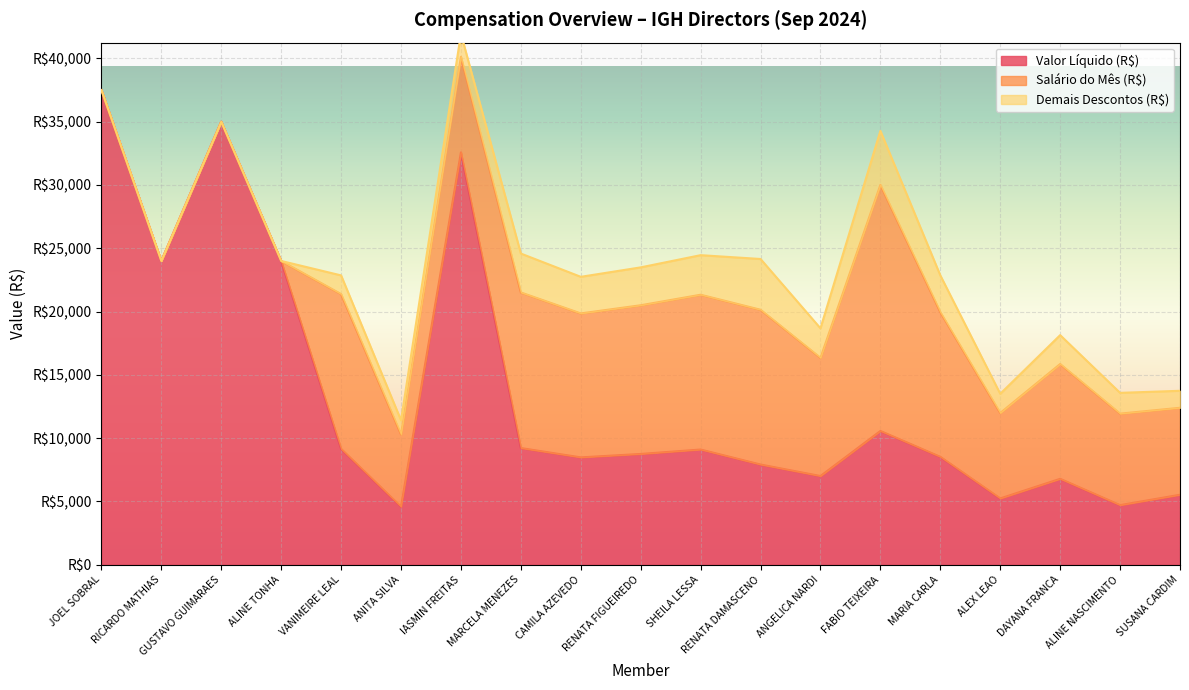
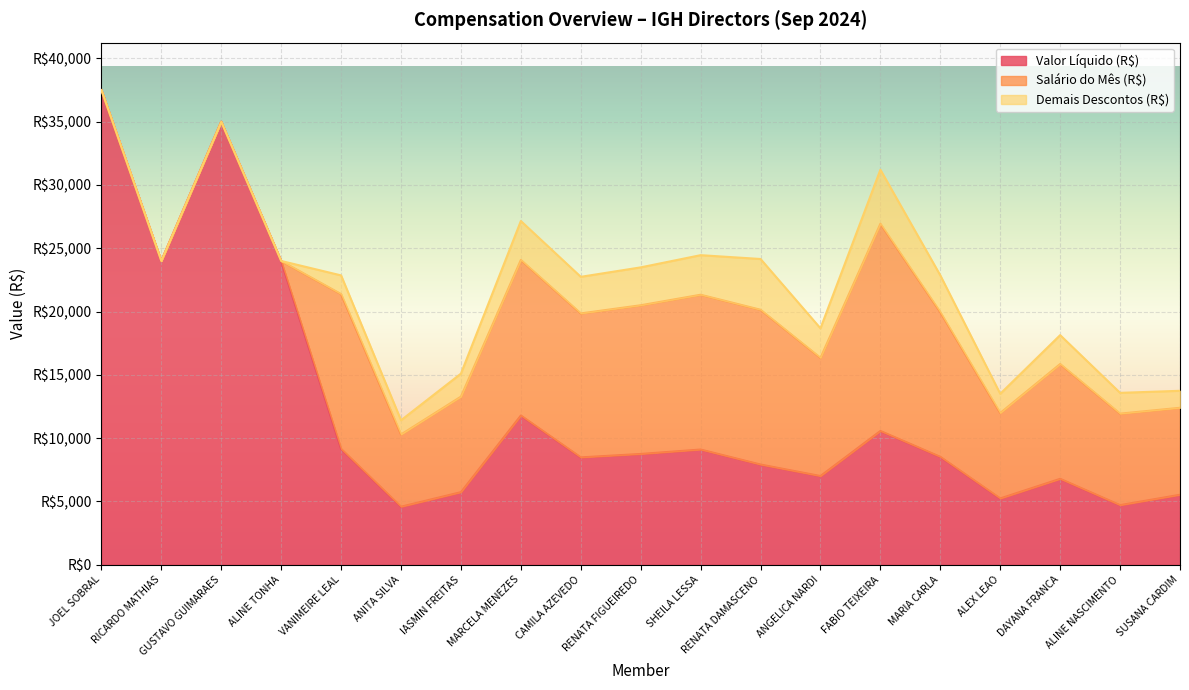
Valor Líquido (R$), IASMIN FREITAS: R$32,600 -> R$5,700
Valor Líquido (R$), MARCELA MENEZES: R$9,200 -> R$11,800
Salário do Mês (R$), FABIO TEIXEIRA: R$19,400 -> R$16,400
